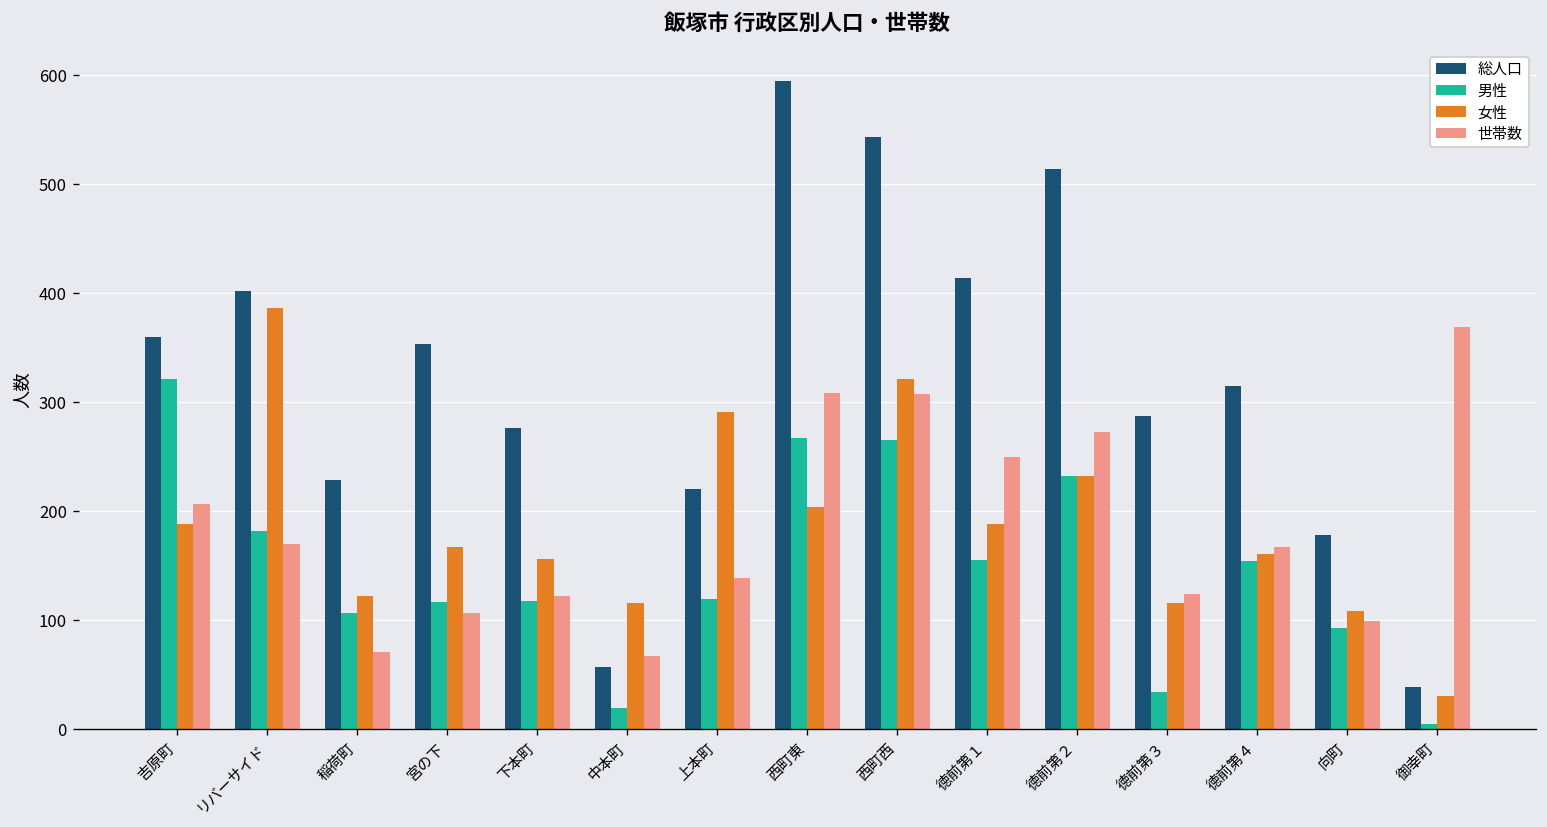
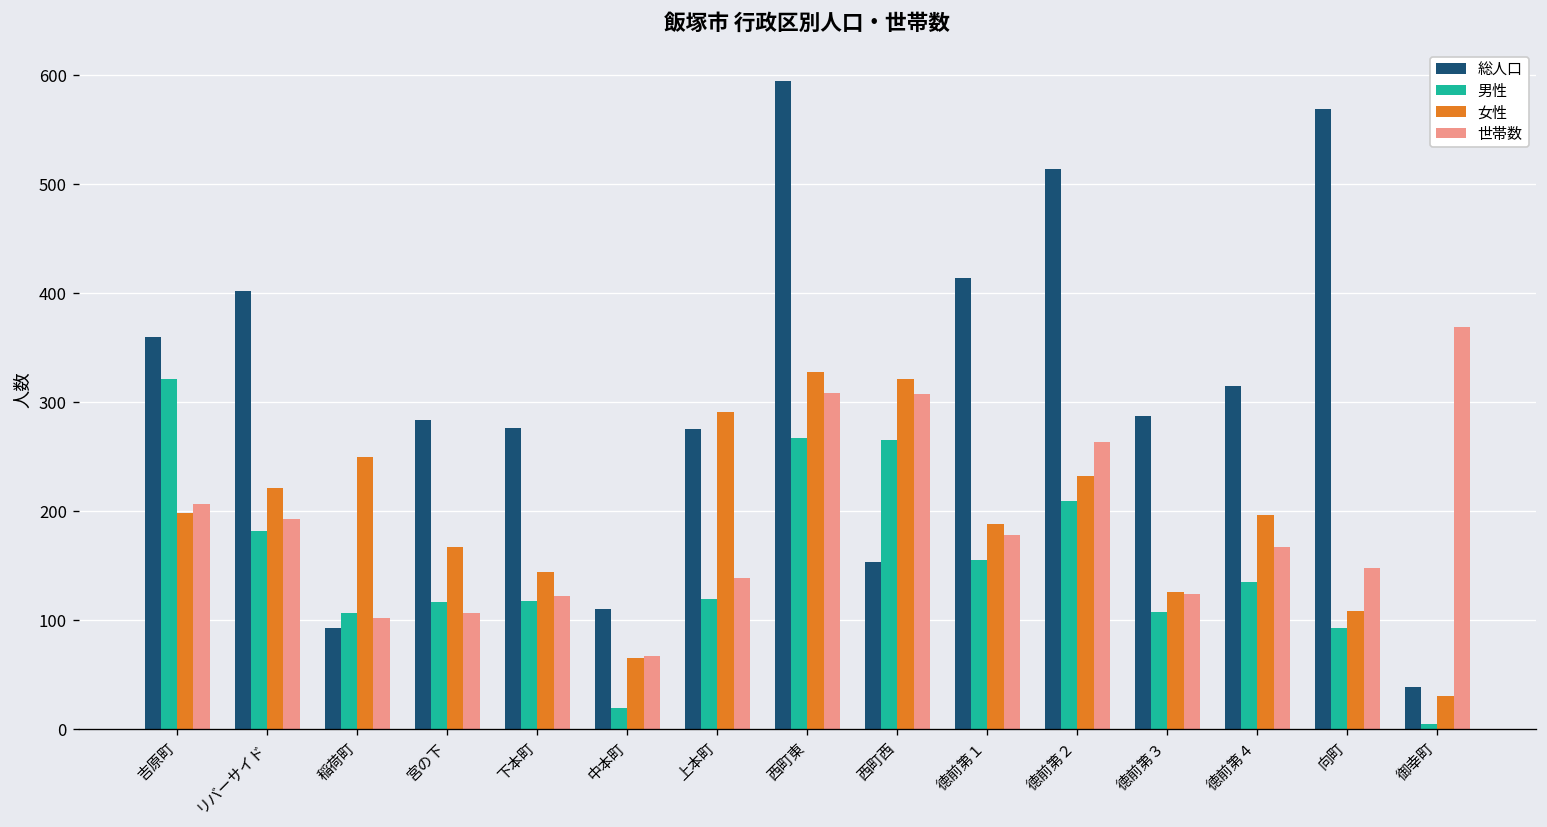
女性, 吉原町: 190 -> 200
女性, リバーサイド: 390 -> 220
世帯数, リバーサイド: 170 -> 190
総人口, 稲荷町: 230 -> 90
女性, 稲荷町: 120 -> 250
世帯数, 稲荷町: 70 -> 100
総人口, 宮の下: 350 -> 280
女性, 下本町: 160 -> 140
総人口, 中本町: 60 -> 110
女性, 中本町: 120 -> 70
総人口, 上本町: 220 -> 280
女性, 西町東: 200 -> 330
総人口, 西町西: 540 -> 150
世帯数, 徳前第１: 250 -> 180
男性, 徳前第２: 230 -> 210
世帯数, 徳前第２: 270 -> 260
男性, 徳前第３: 30 -> 110
女性, 徳前第３: 120 -> 130
男性, 徳前第４: 150 -> 140
女性, 徳前第４: 160 -> 200
総人口, 向町: 180 -> 570
世帯数, 向町: 100 -> 150
